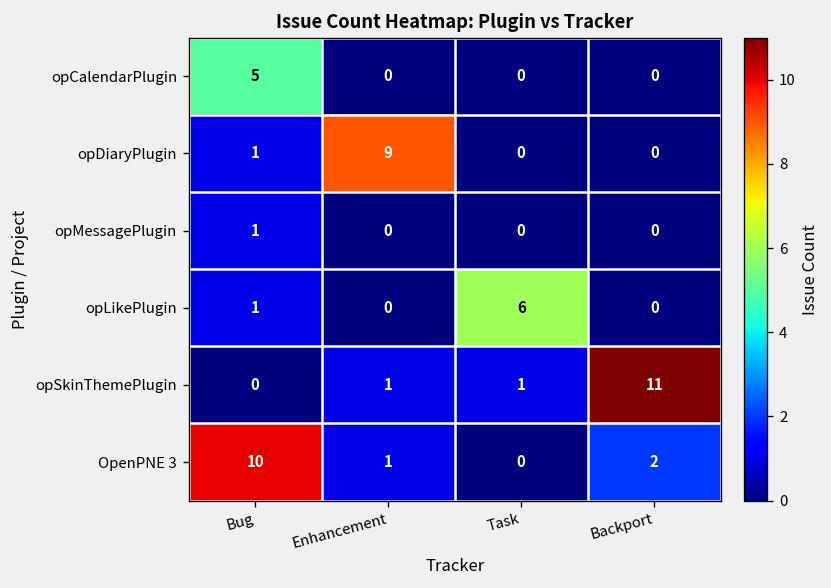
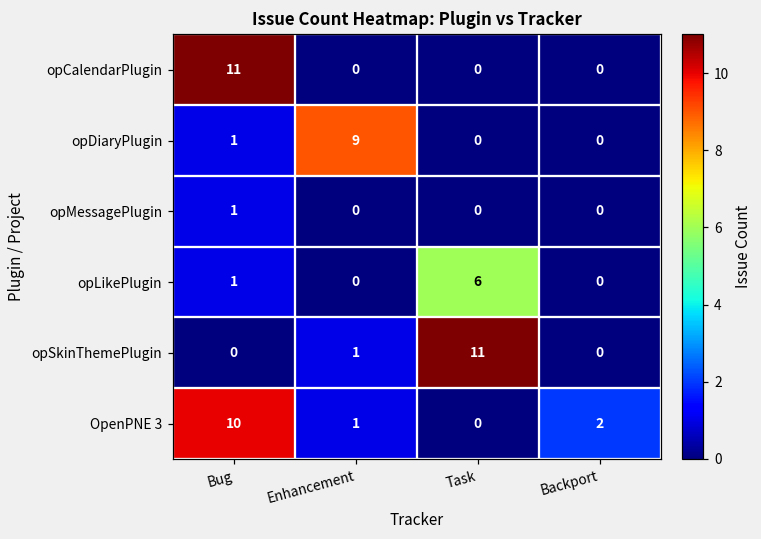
opCalendarPlugin, Bug: 5 -> 11
opSkinThemePlugin, Task: 1 -> 11
opSkinThemePlugin, Backport: 11 -> 0
